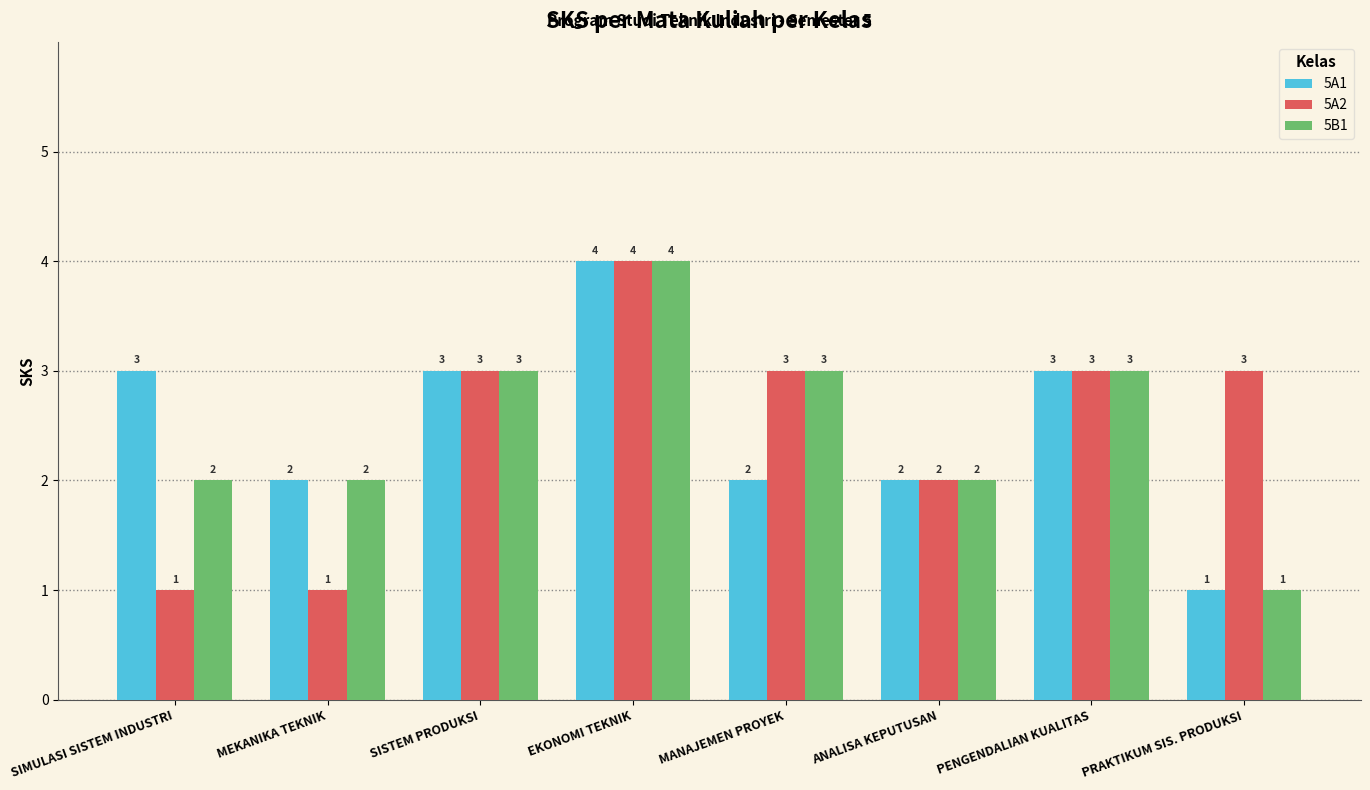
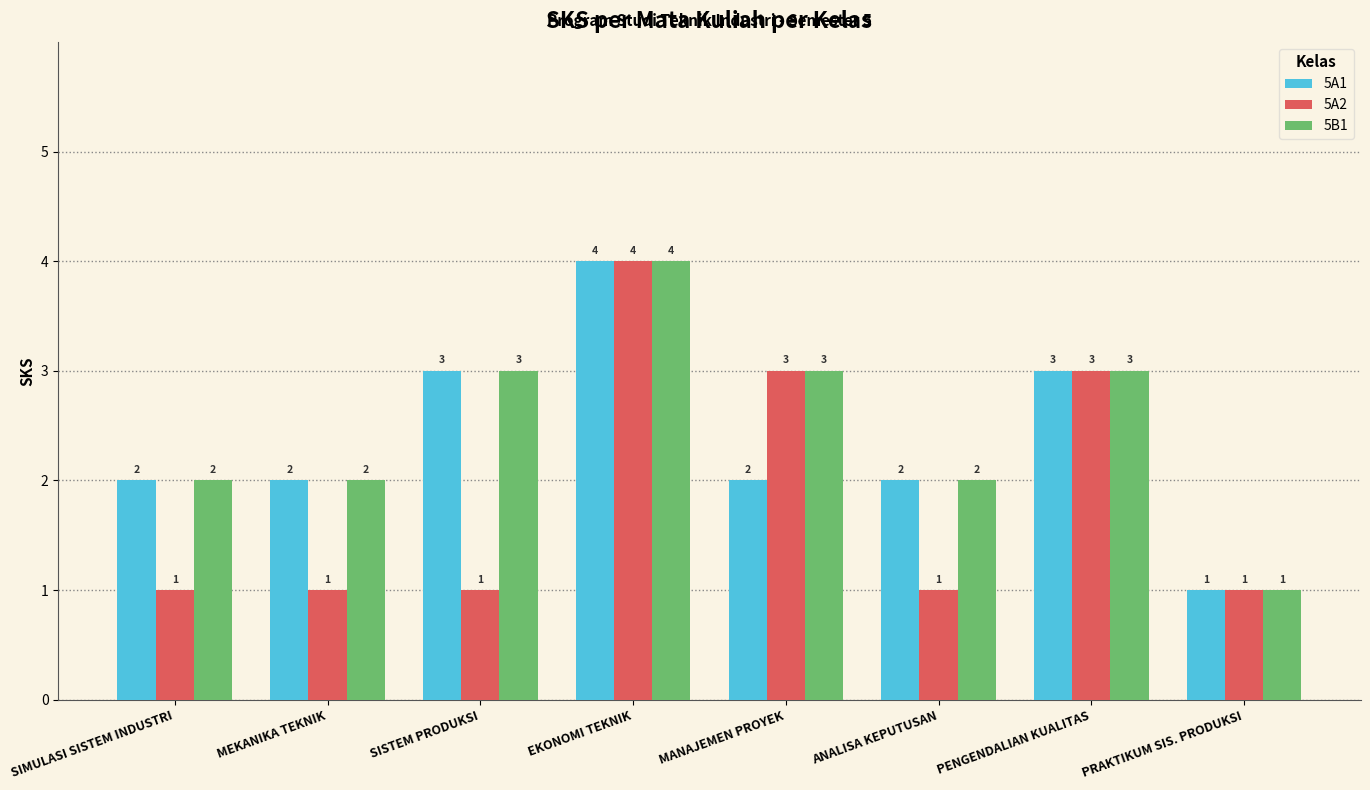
5A1, SIMULASI SISTEM INDUSTRI: 3 -> 2
5A2, SISTEM PRODUKSI: 3 -> 1
5A2, ANALISA KEPUTUSAN: 2 -> 1
5A2, PRAKTIKUM SIS. PRODUKSI: 3 -> 1
